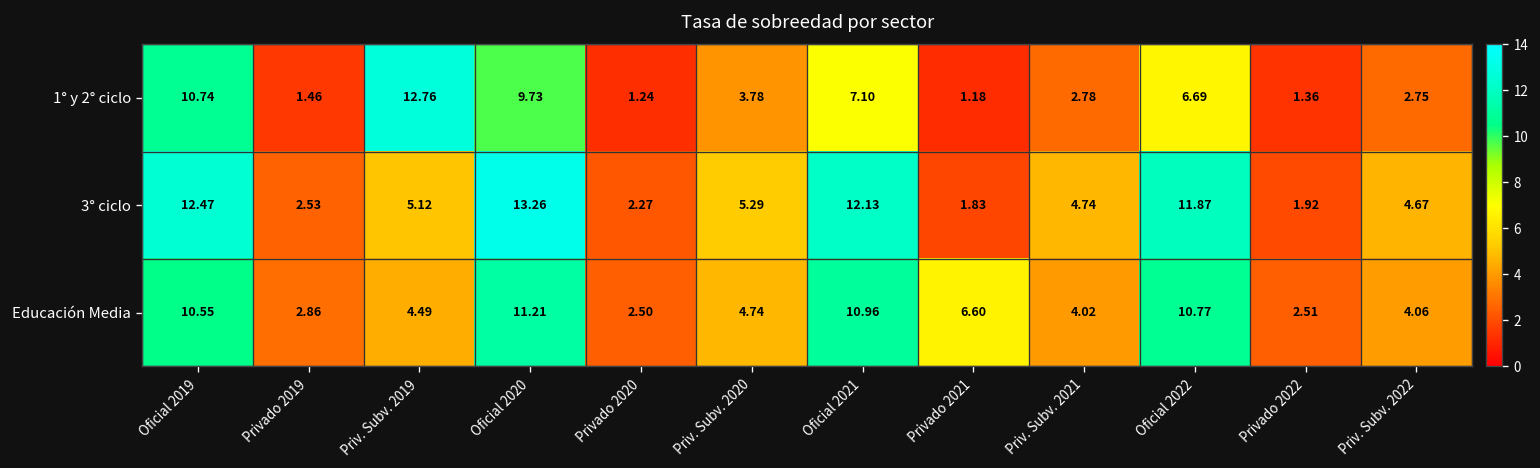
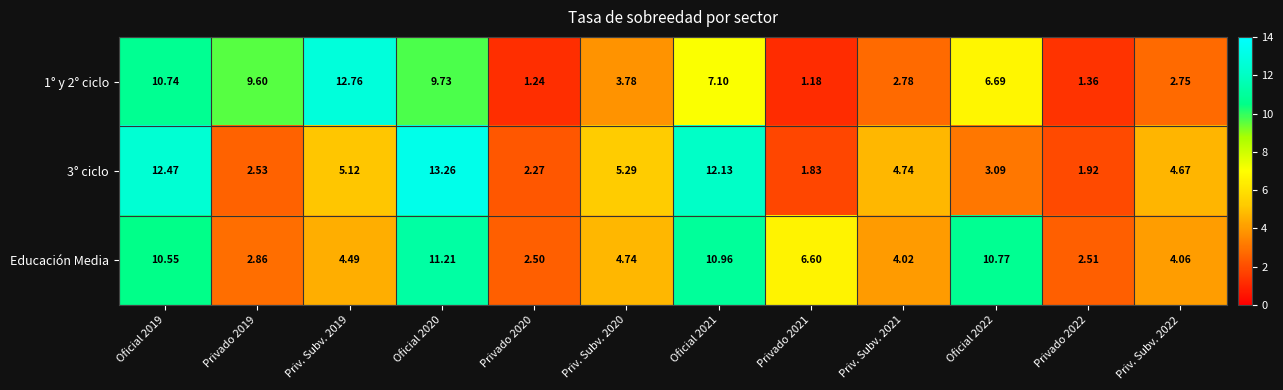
1° y 2° ciclo, Privado 2019: 1.46 -> 9.60
3° ciclo, Oficial 2022: 11.87 -> 3.09
